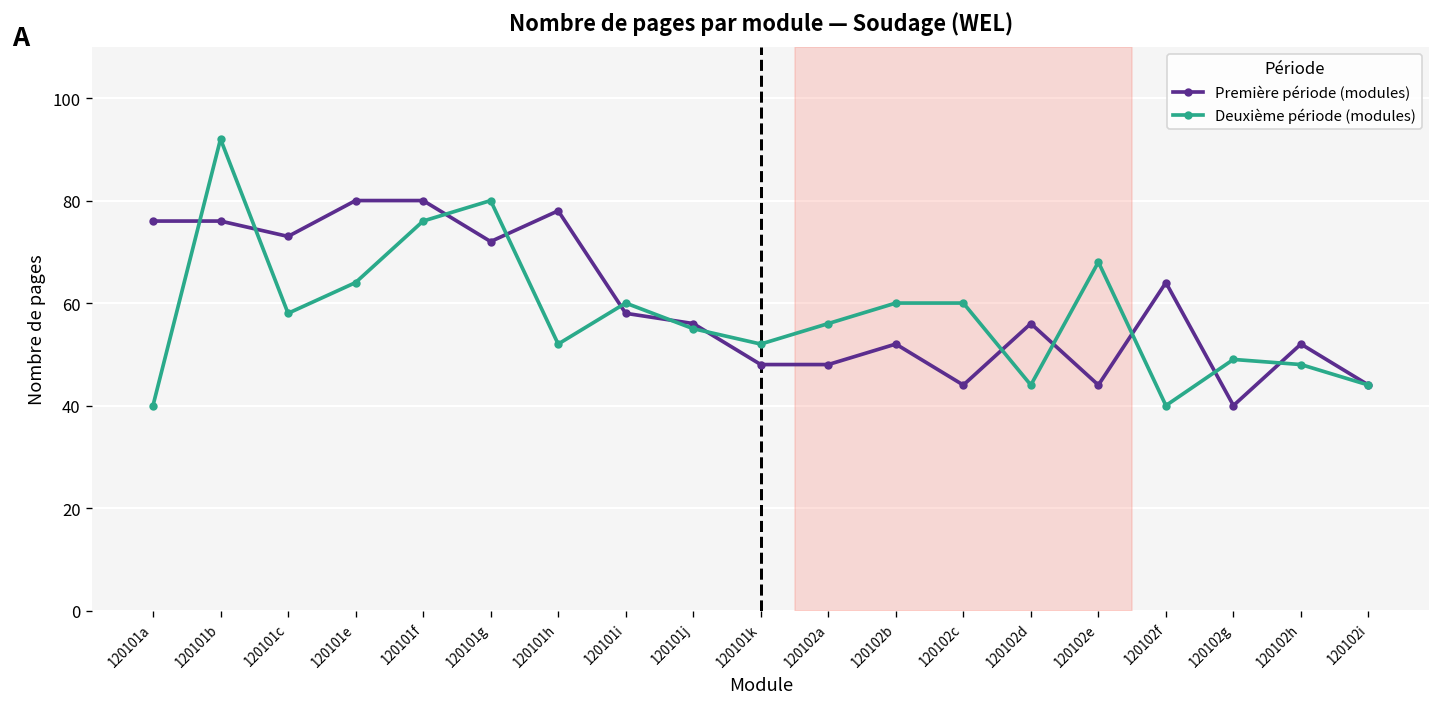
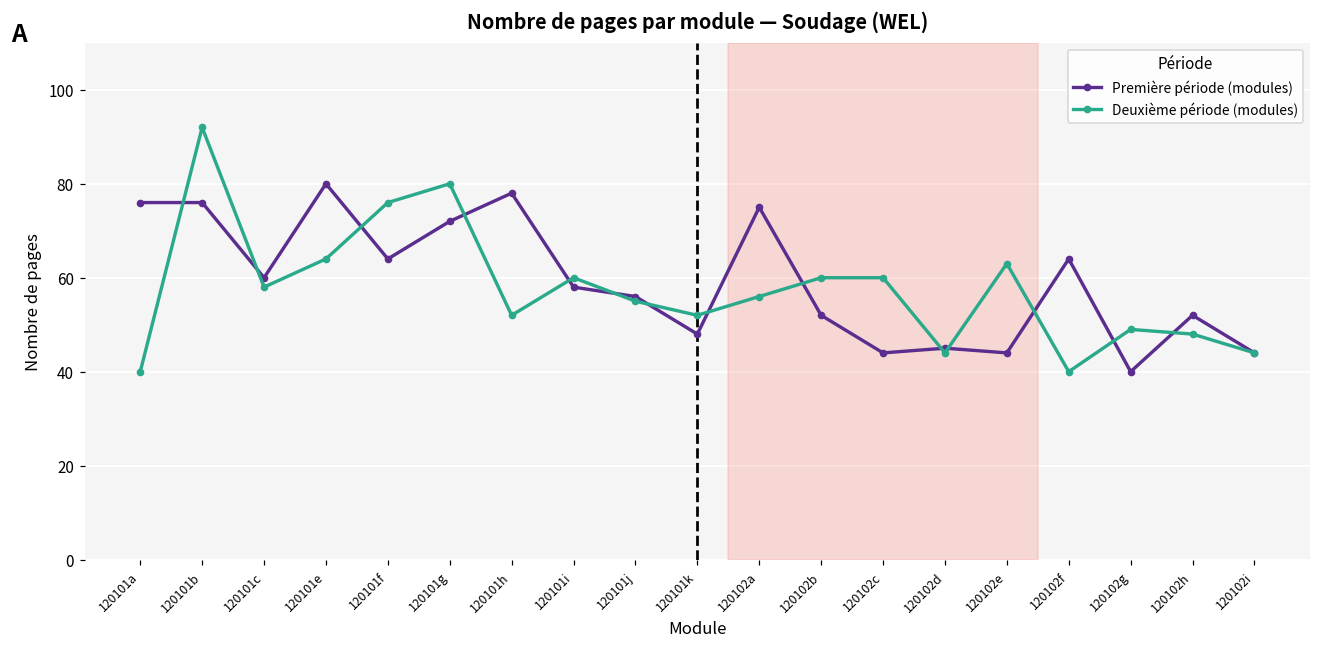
Première période (modules), 120101c: 73 -> 60
Première période (modules), 120101f: 80 -> 64
Première période (modules), 120102a: 48 -> 75
Première période (modules), 120102d: 56 -> 45
Deuxième période (modules), 120102e: 68 -> 63
